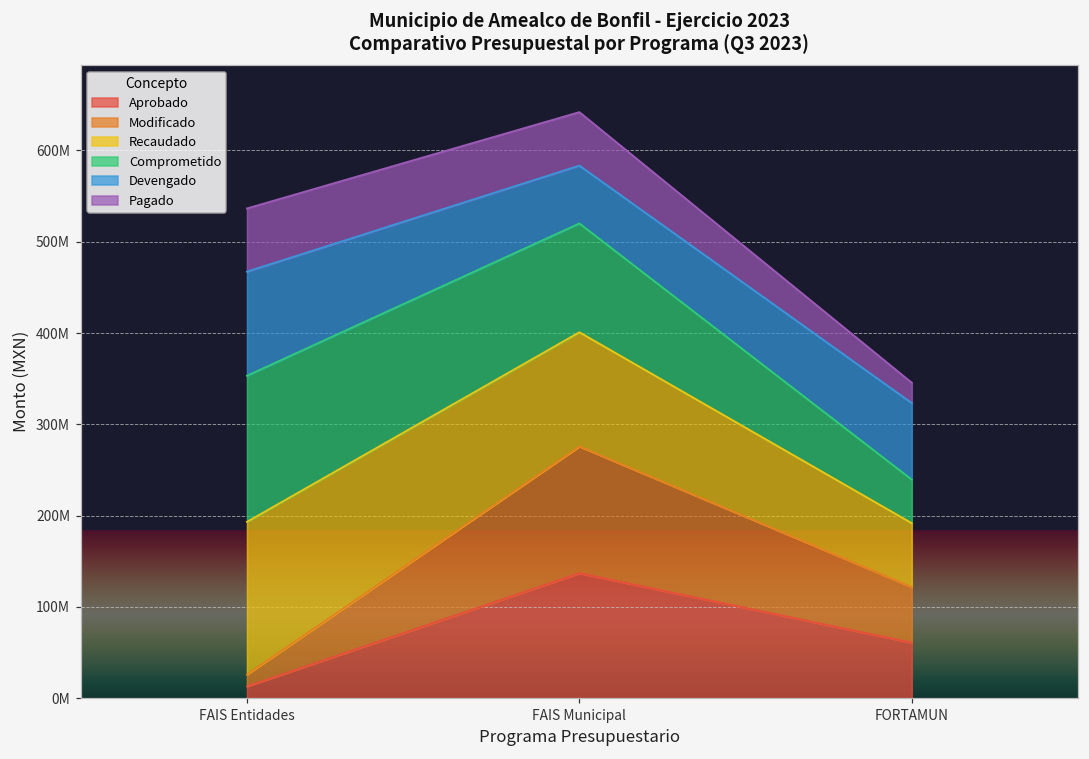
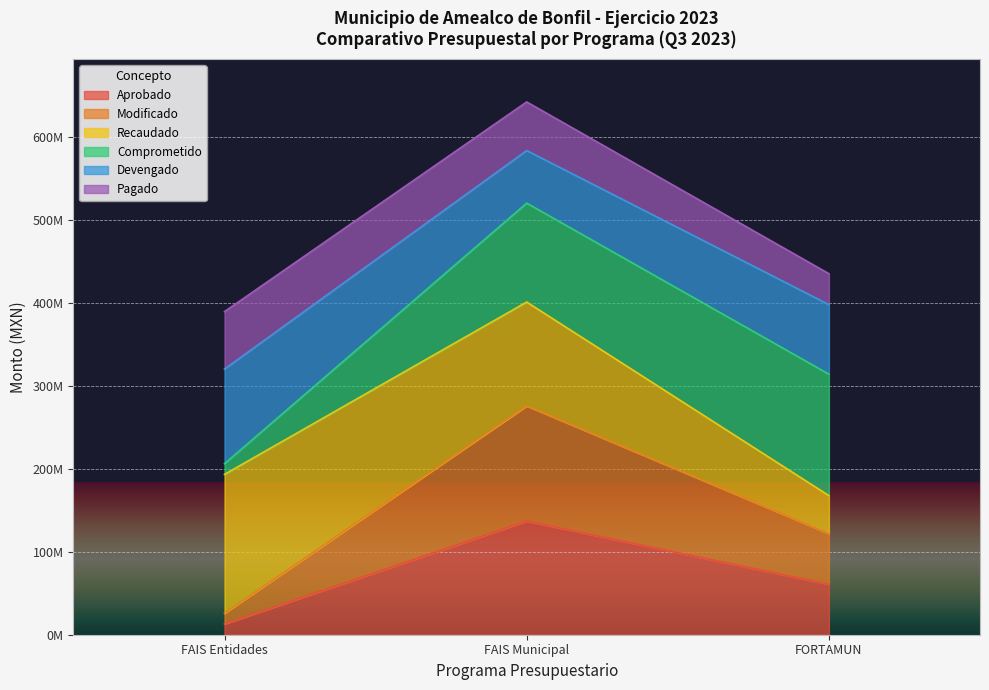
Comprometido, FAIS Entidades: 160000000 -> 10000000
Recaudado, FORTAMUN: 70000000 -> 50000000
Comprometido, FORTAMUN: 50000000 -> 150000000
Pagado, FORTAMUN: 20000000 -> 40000000
